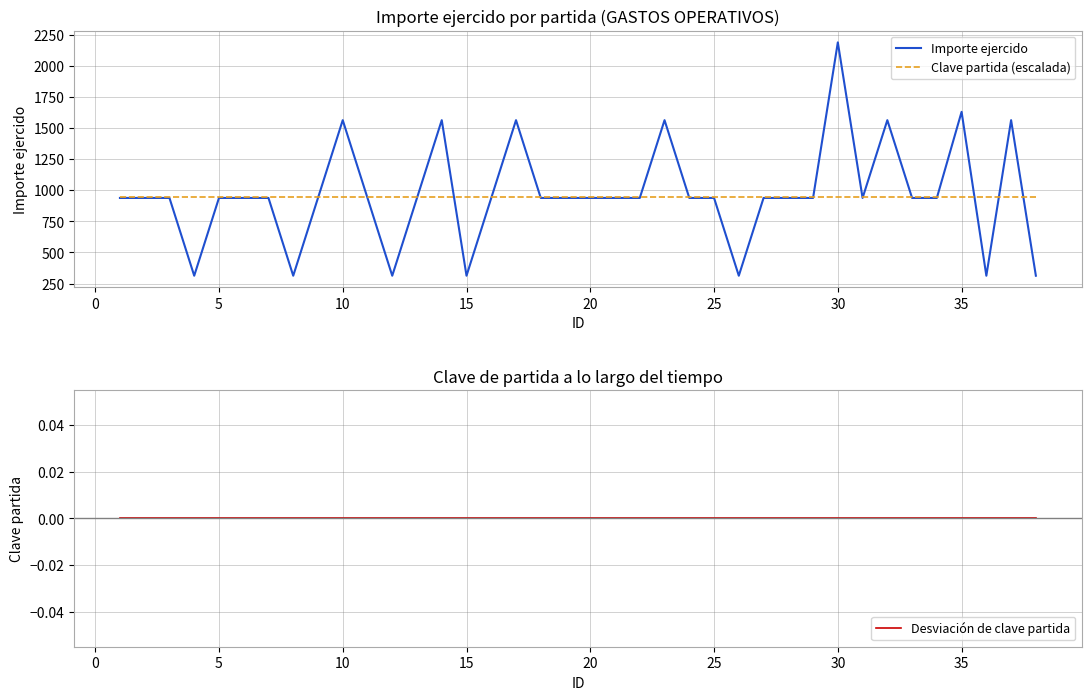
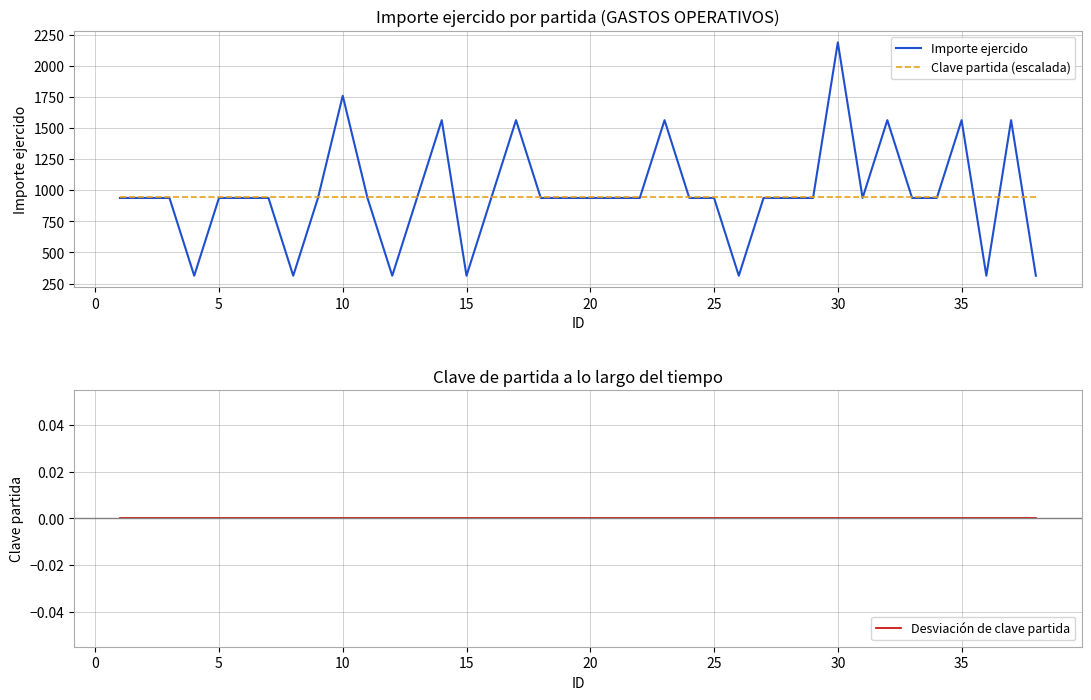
Importe ejercido por partida (GASTOS OPERATIVOS), Importe ejercido, 10: 1560 -> 1760
Importe ejercido por partida (GASTOS OPERATIVOS), Importe ejercido, 35: 1630 -> 1560
